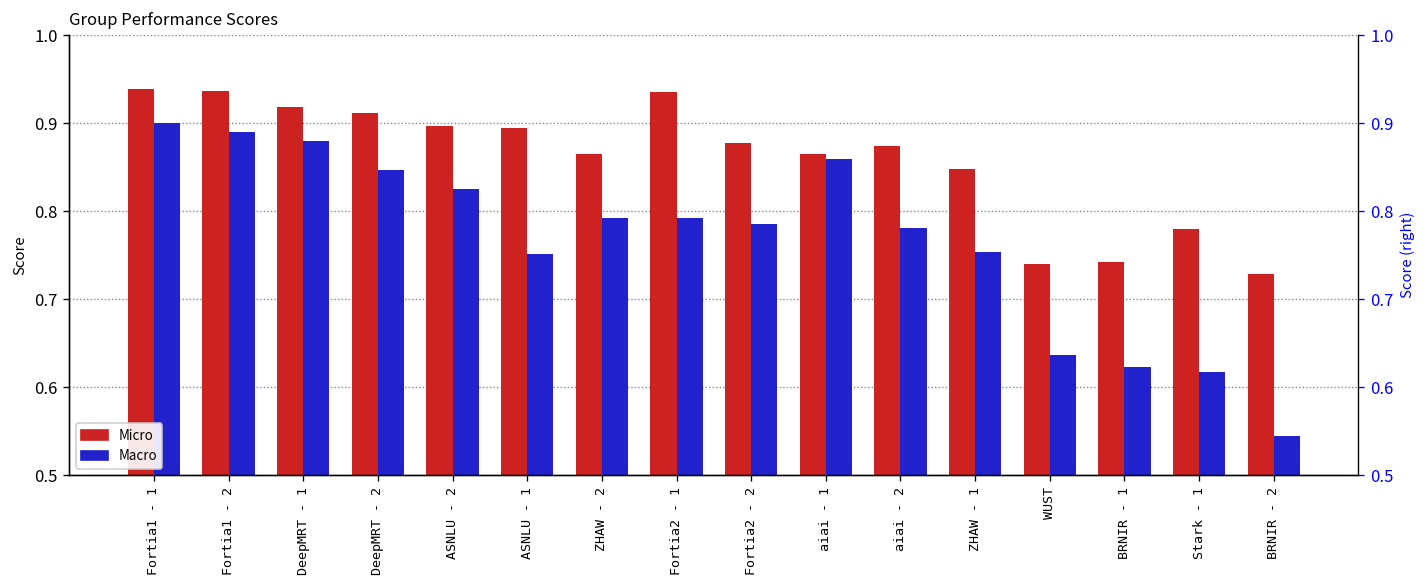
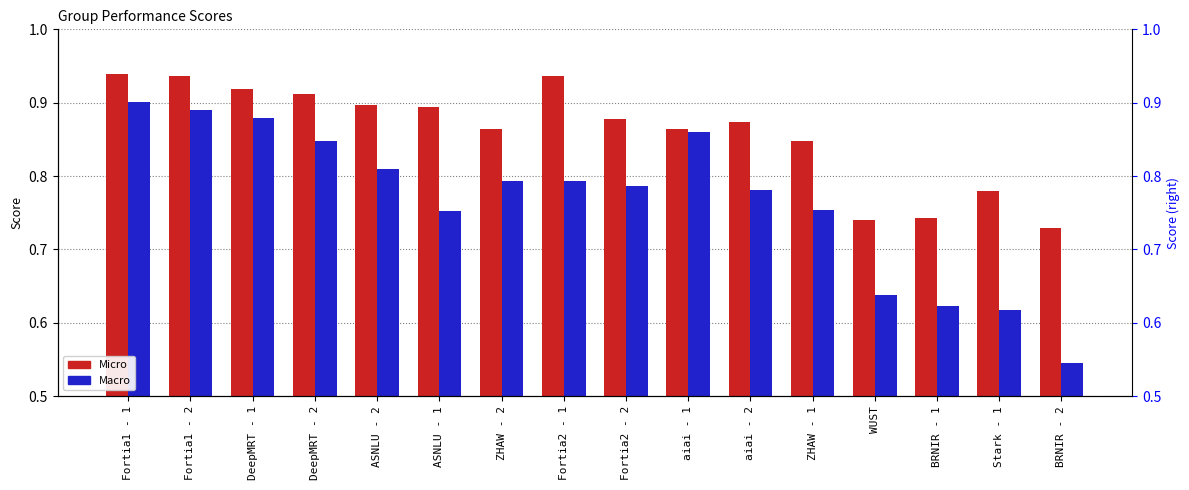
Macro, ASNLU - 2: 0.83 -> 0.81
